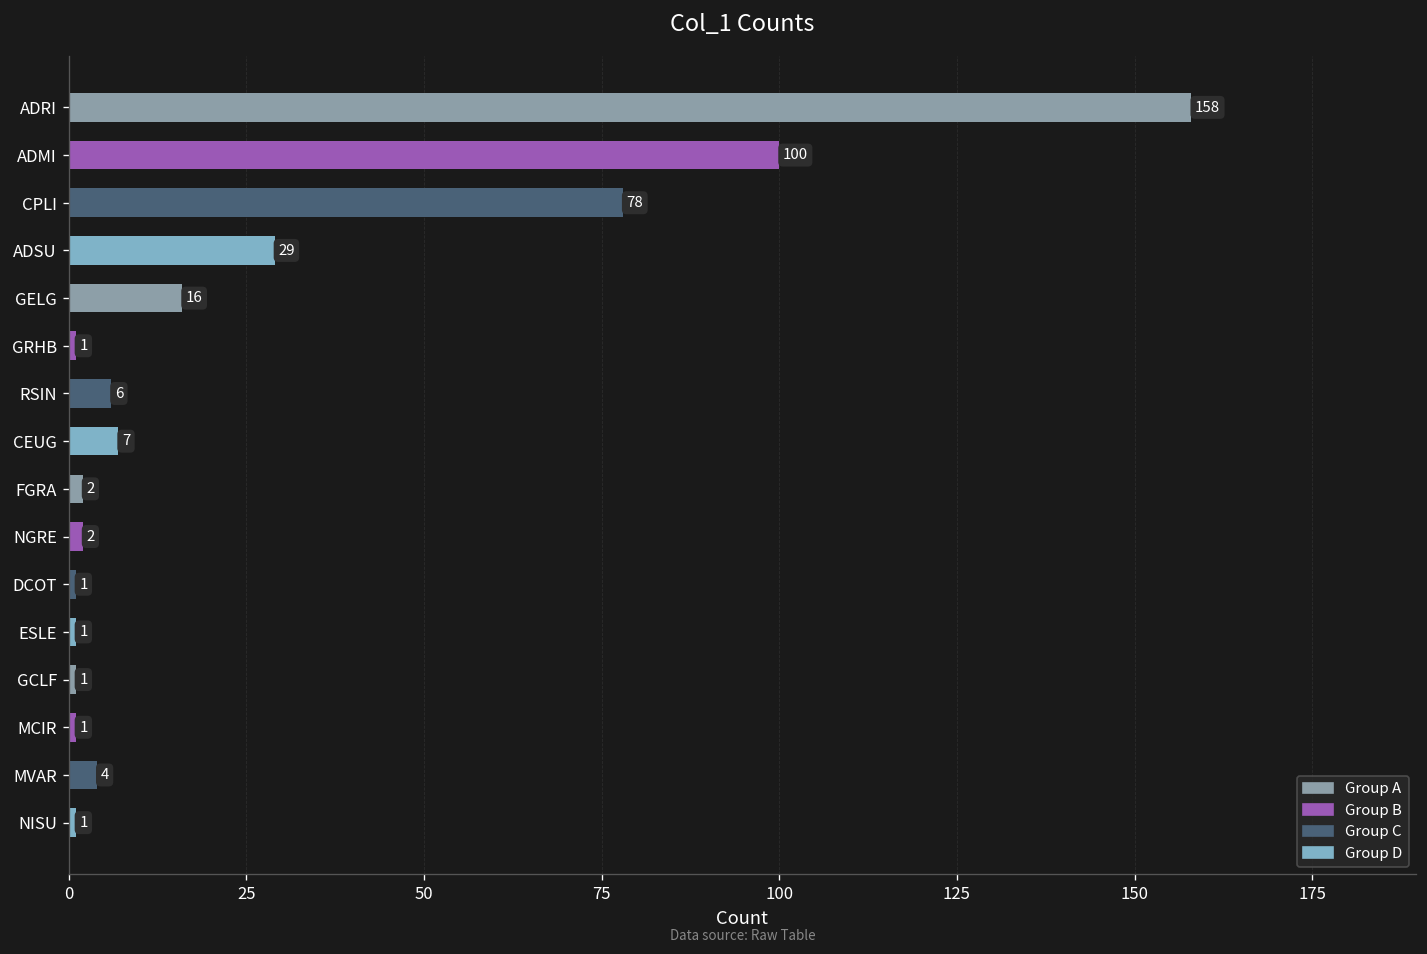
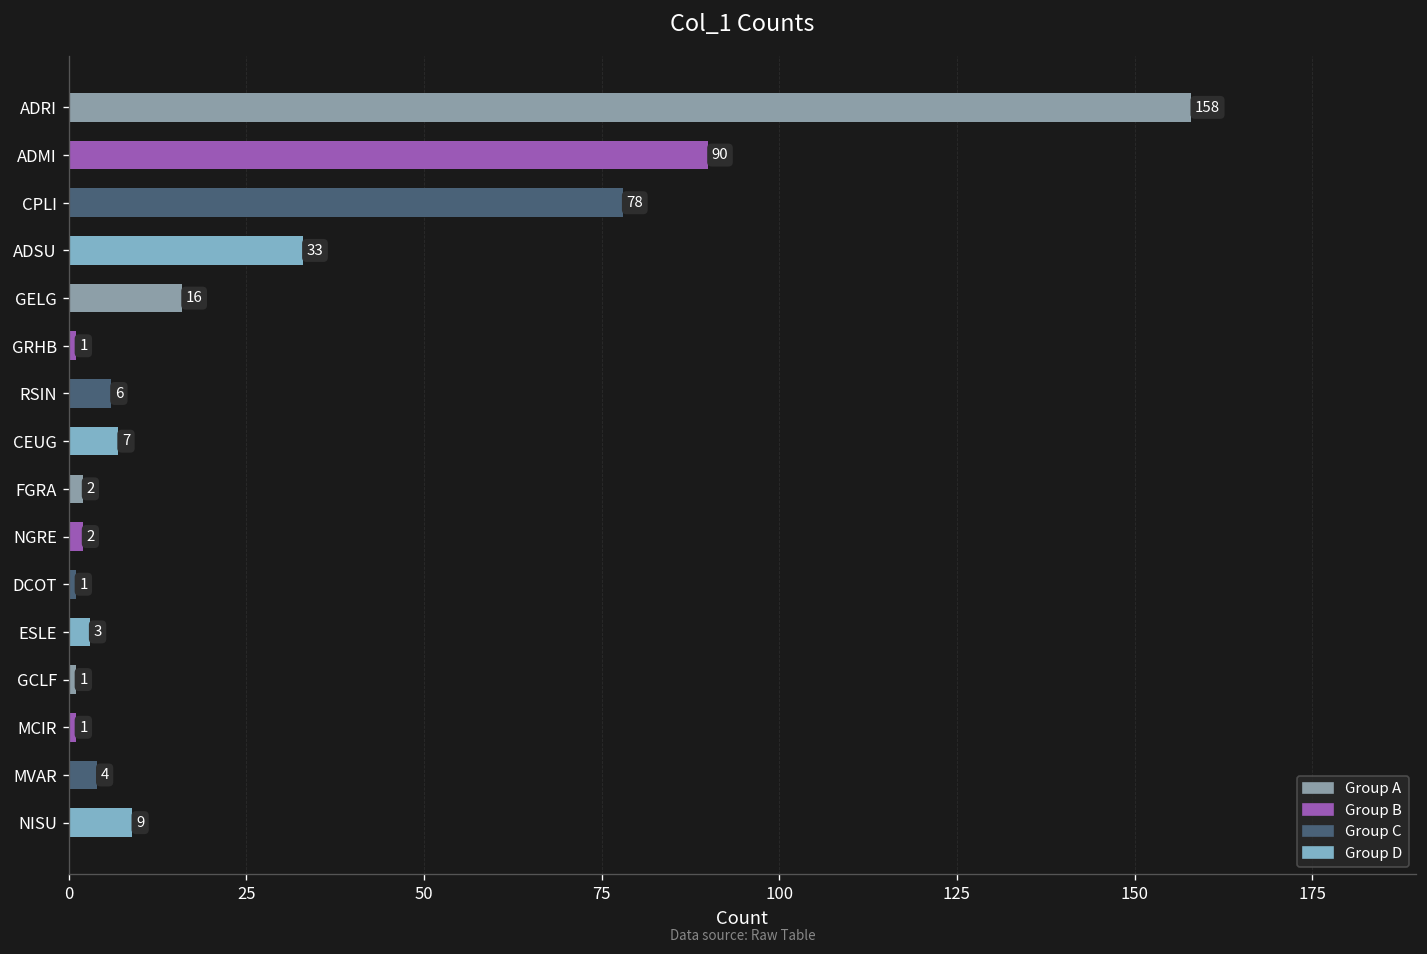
ADMI: 100 -> 90
ADSU: 29 -> 33
ESLE: 1 -> 3
NISU: 1 -> 9
